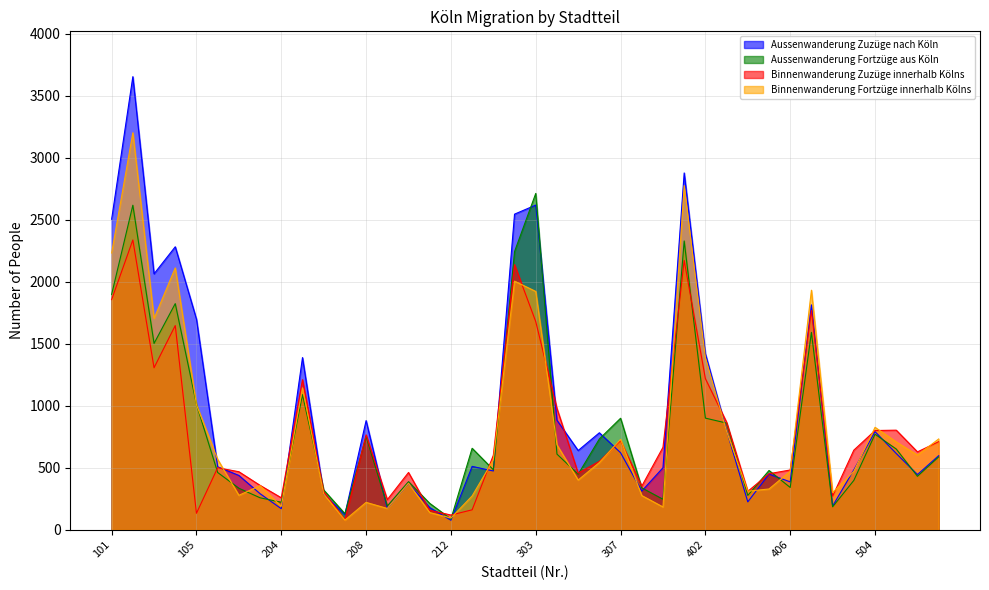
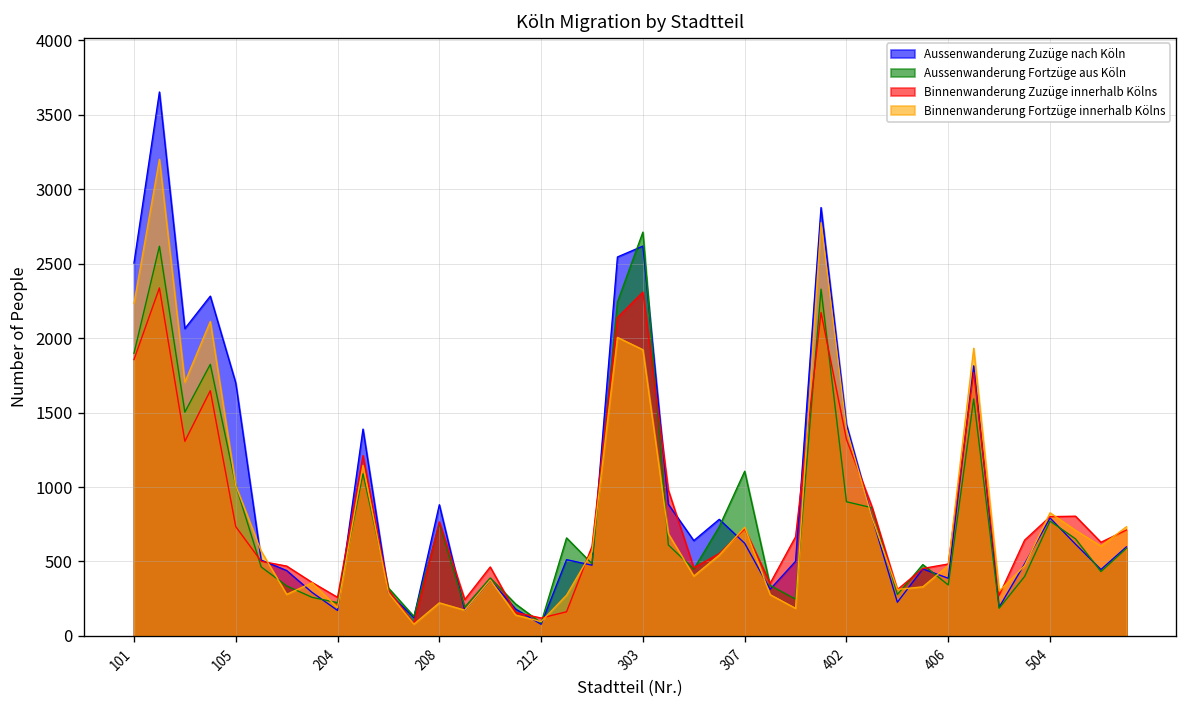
Binnenwanderung Zuzüge innerhalb Kölns, 105: 130 -> 730
Binnenwanderung Zuzüge innerhalb Kölns, 303: 1680 -> 2310
Aussenwanderung Fortzüge aus Köln, 307: 900 -> 1110
Binnenwanderung Zuzüge innerhalb Kölns, 402: 1220 -> 1320
